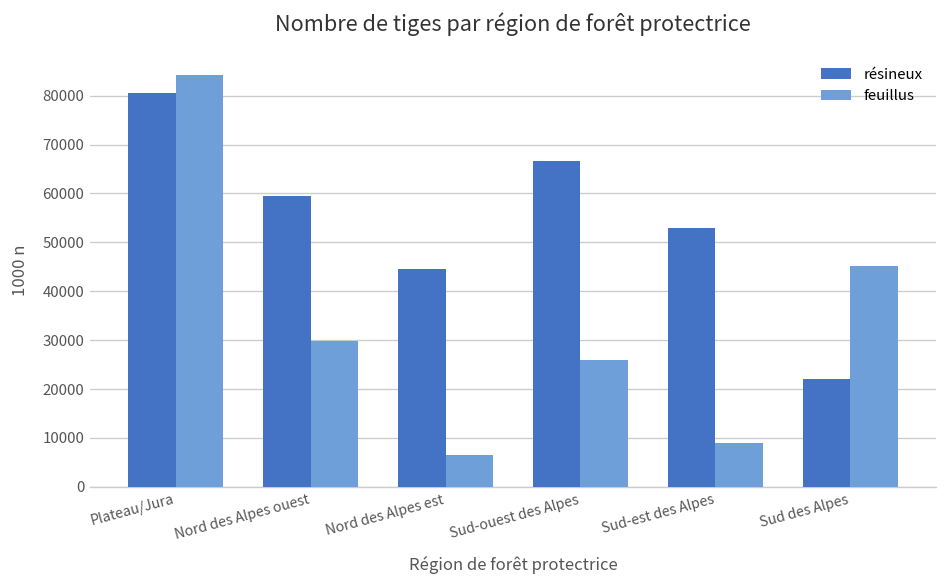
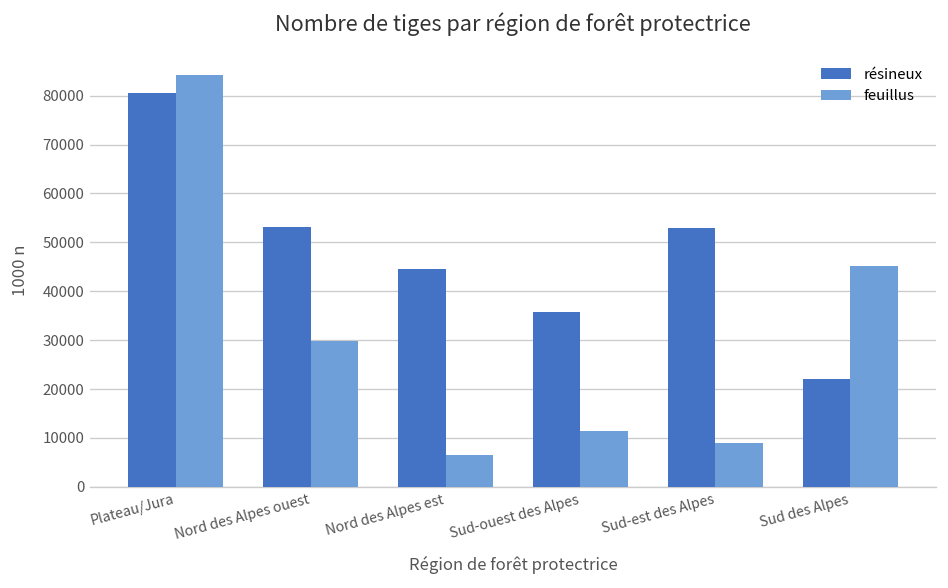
résineux, Nord des Alpes ouest: 59000 -> 53000
résineux, Sud-ouest des Alpes: 67000 -> 36000
feuillus, Sud-ouest des Alpes: 26000 -> 11000
